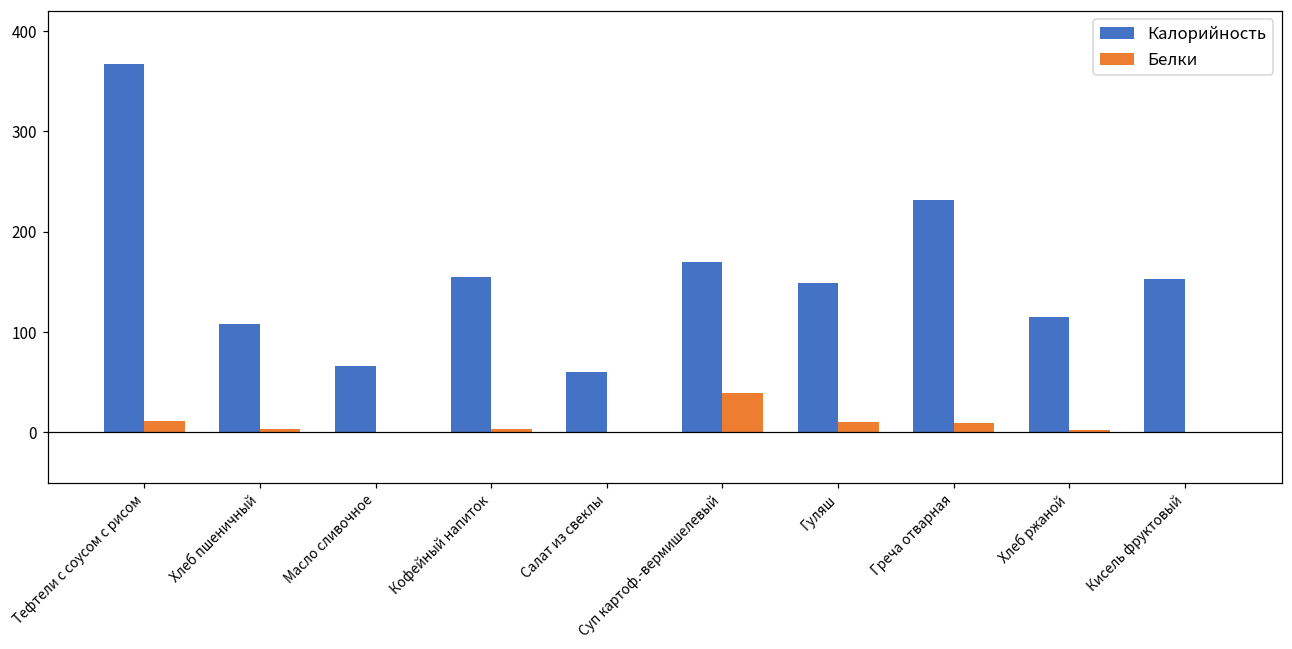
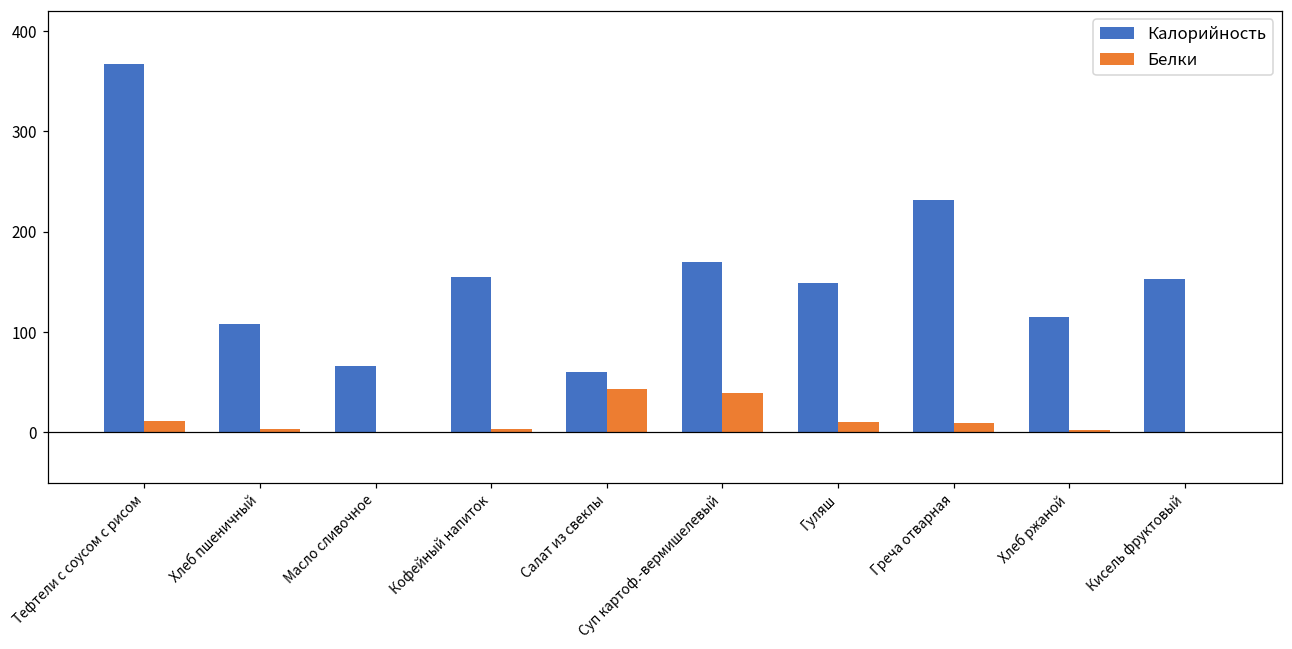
Белки, Салат из свеклы: 0 -> 40
